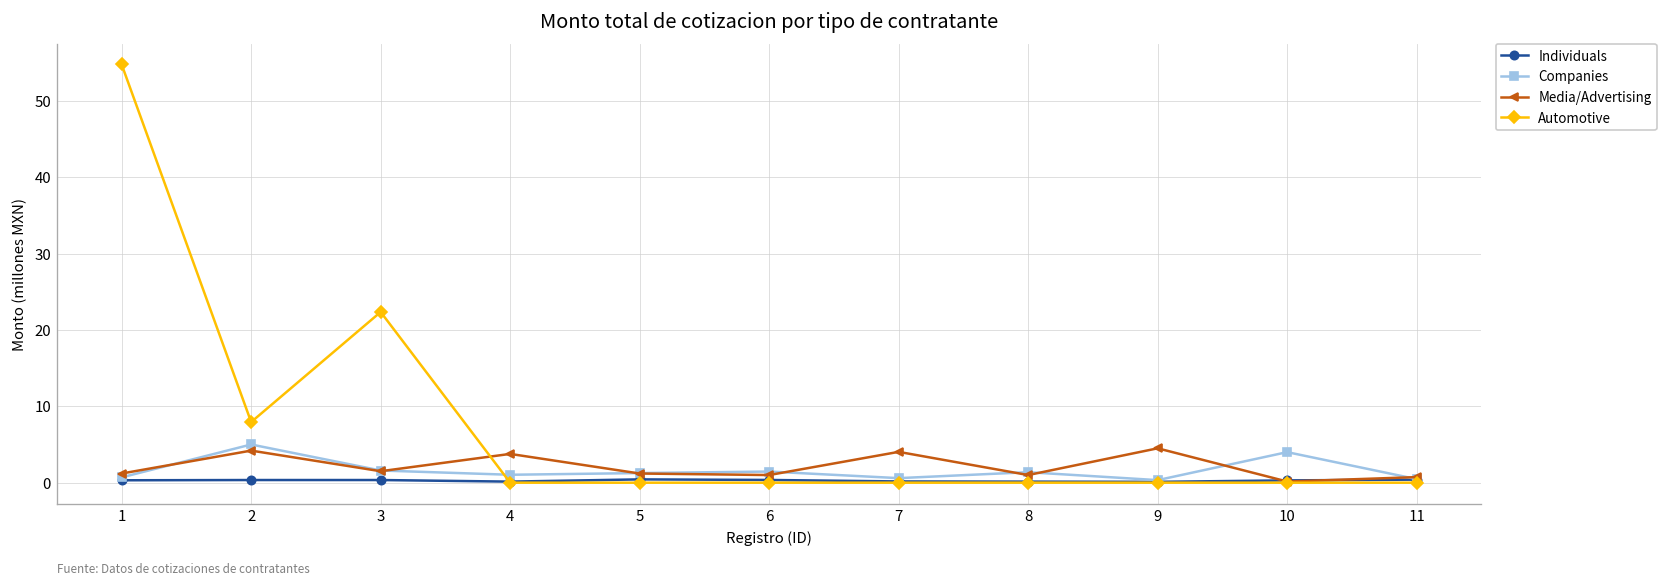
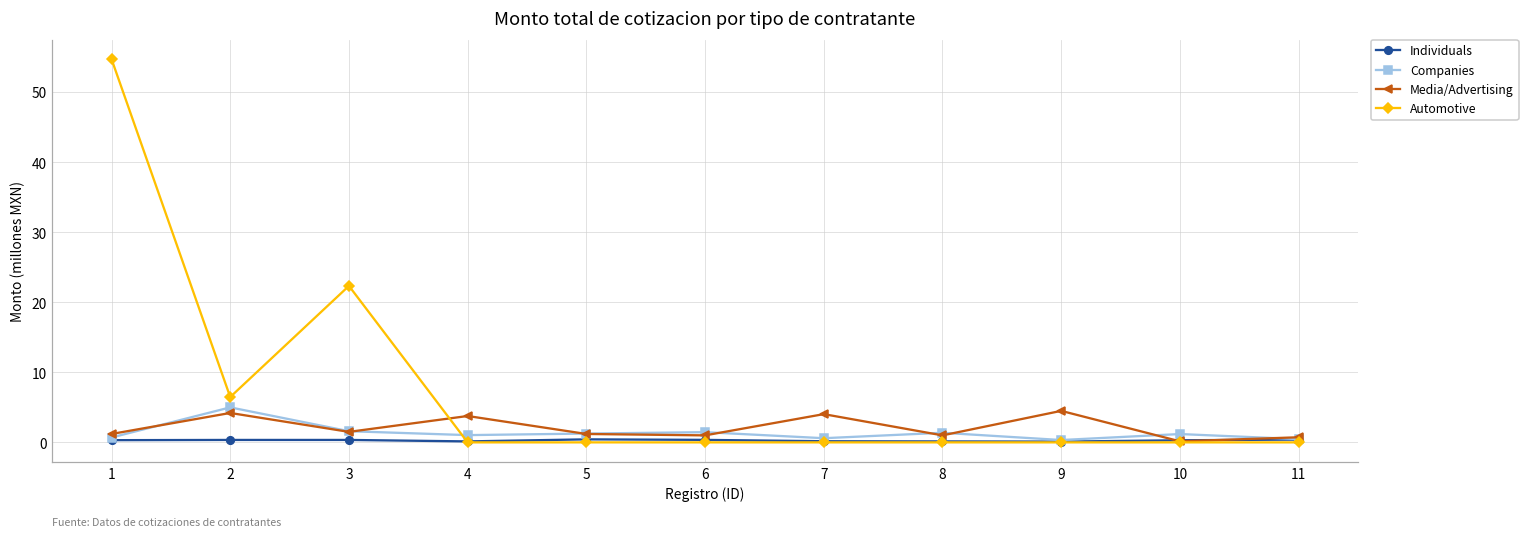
Automotive, 2: 8 -> 6
Companies, 10: 4 -> 1
